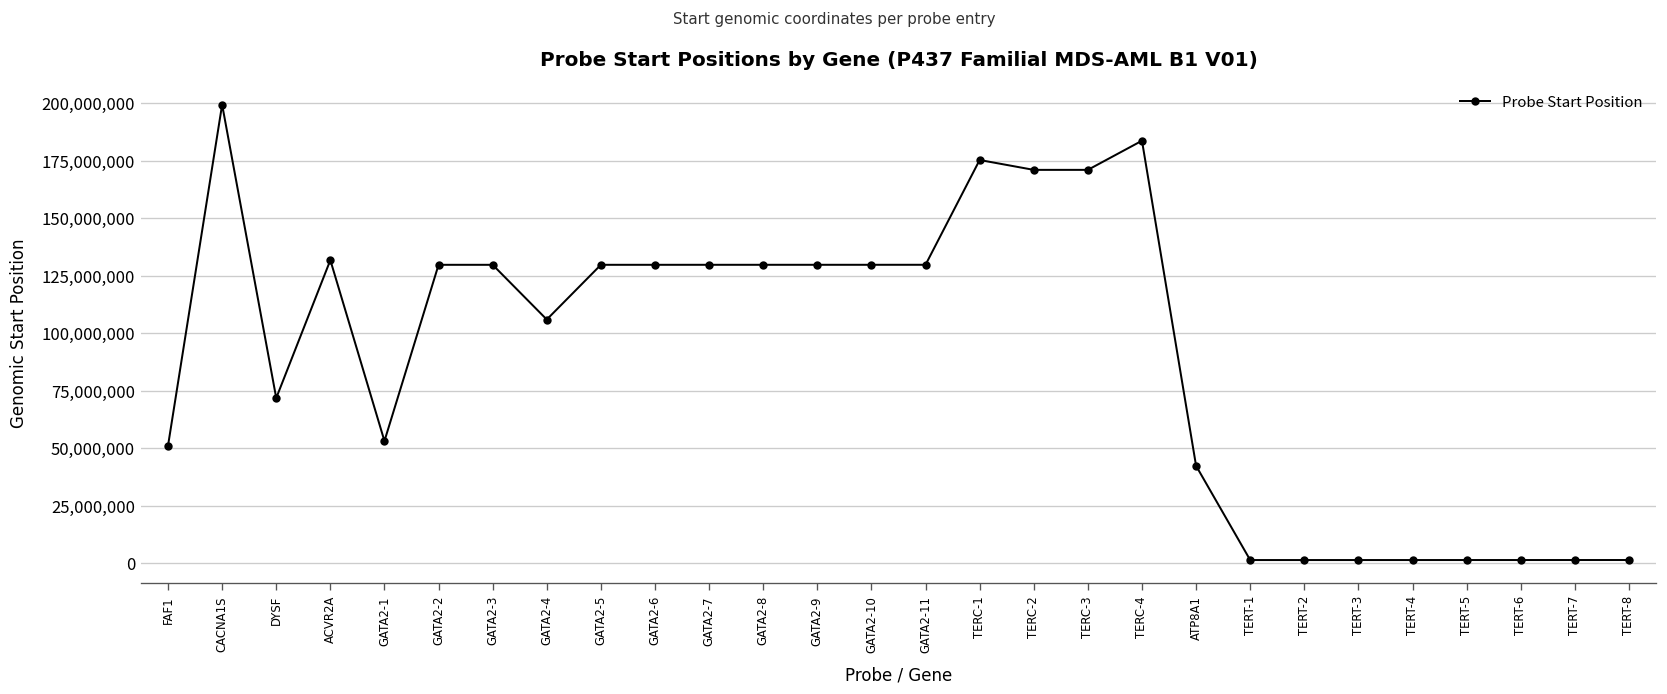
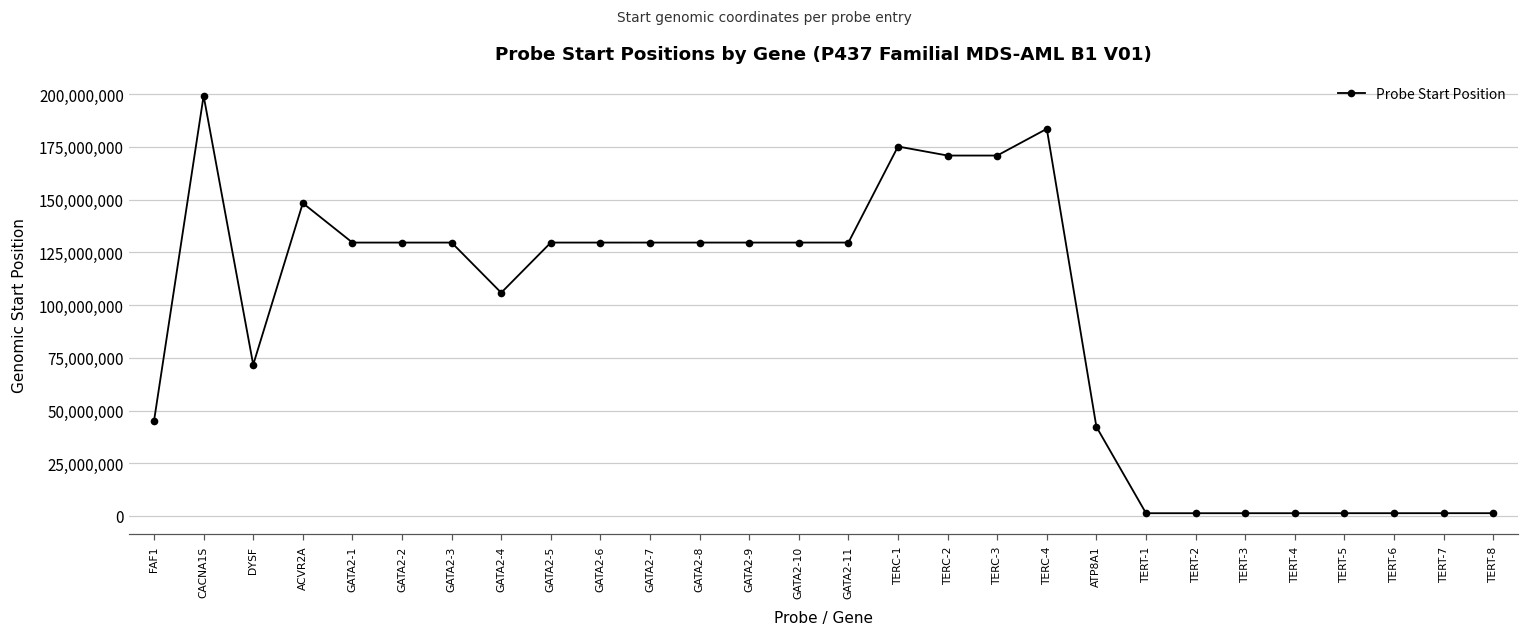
FAF1: 51,000,000 -> 45,000,000
ACVR2A: 132,000,000 -> 148,000,000
GATA2-1: 53,000,000 -> 130,000,000
